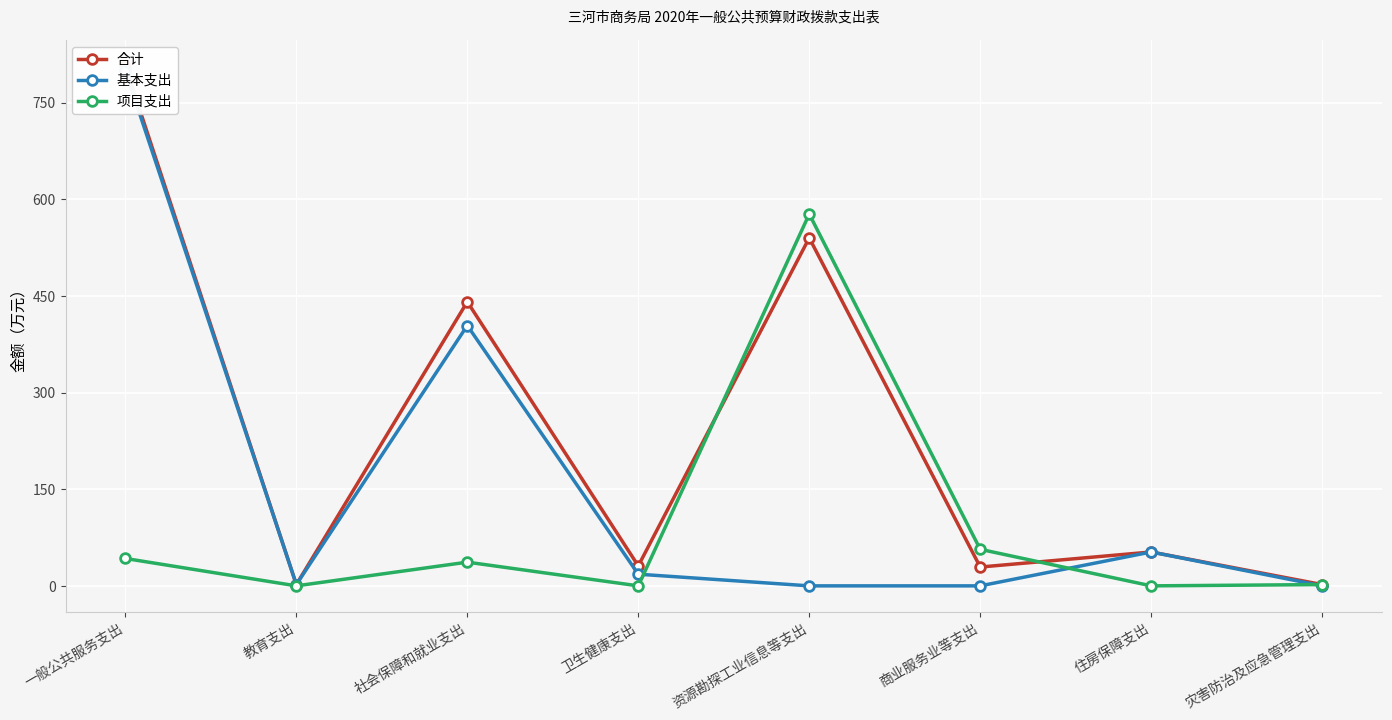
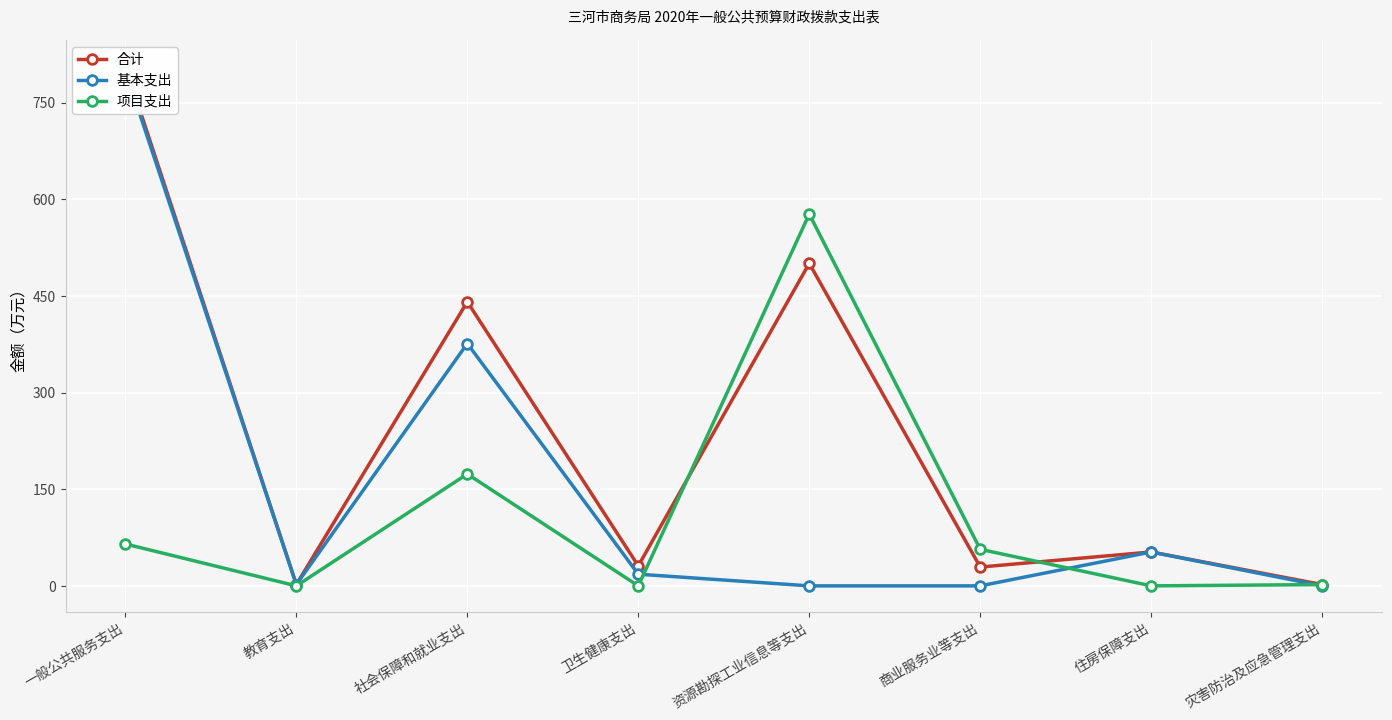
项目支出, 一般公共服务支出: 40 -> 70
基本支出, 社会保障和就业支出: 400 -> 380
项目支出, 社会保障和就业支出: 40 -> 170
合计, 资源勘探工业信息等支出: 540 -> 500
